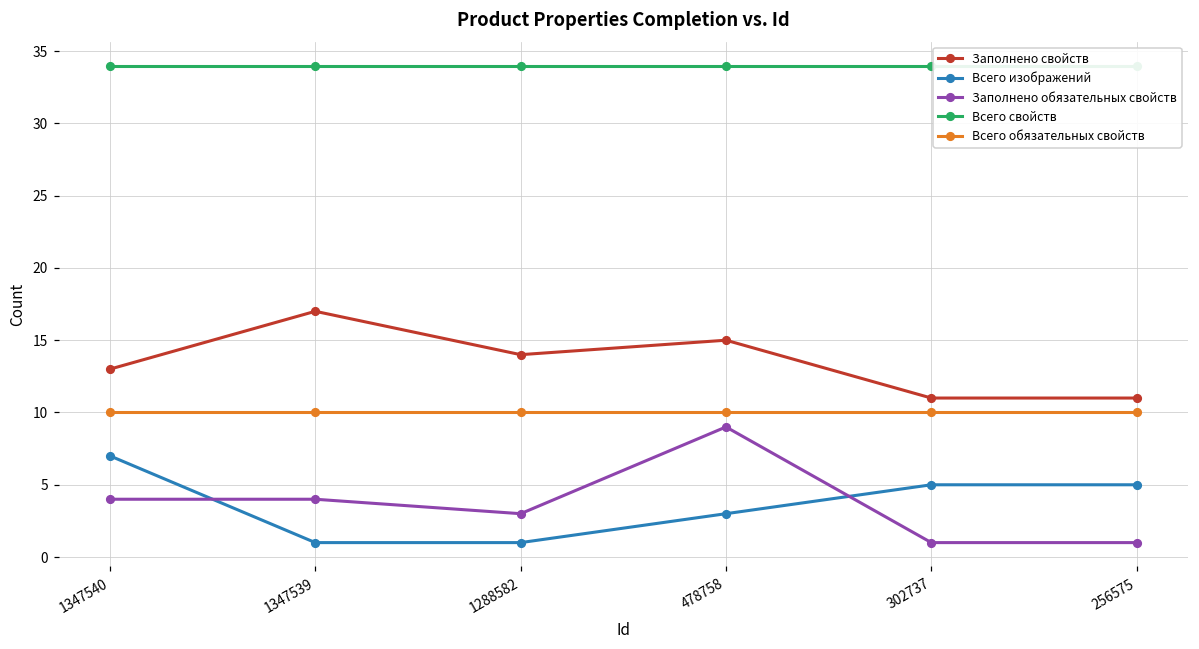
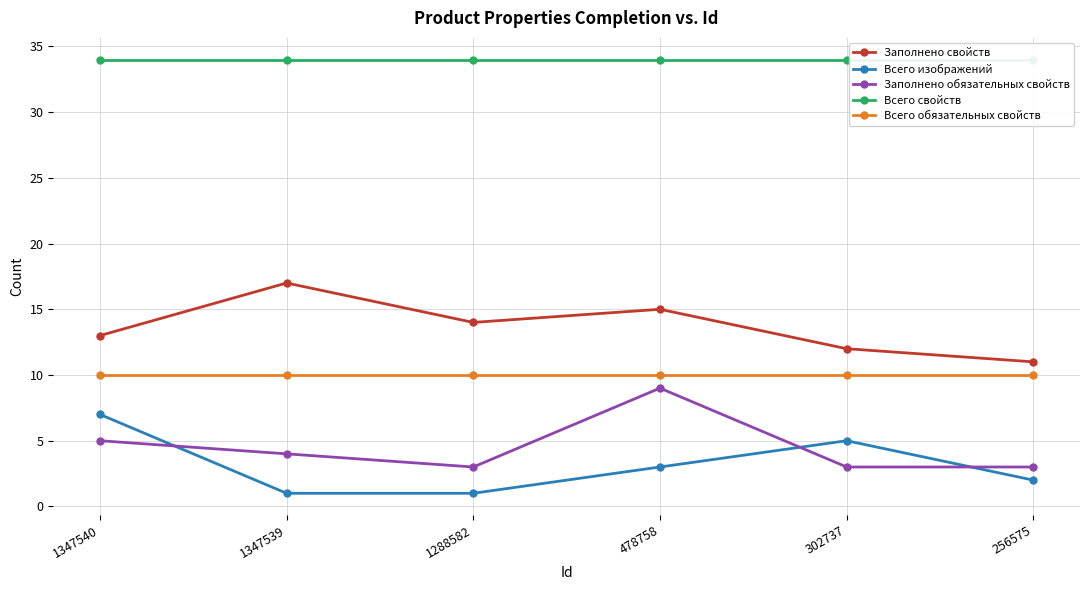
Заполнено обязательных свойств, 1347540: 4 -> 5
Заполнено свойств, 302737: 11 -> 12
Заполнено обязательных свойств, 302737: 1 -> 3
Всего изображений, 256575: 5 -> 2
Заполнено обязательных свойств, 256575: 1 -> 3
